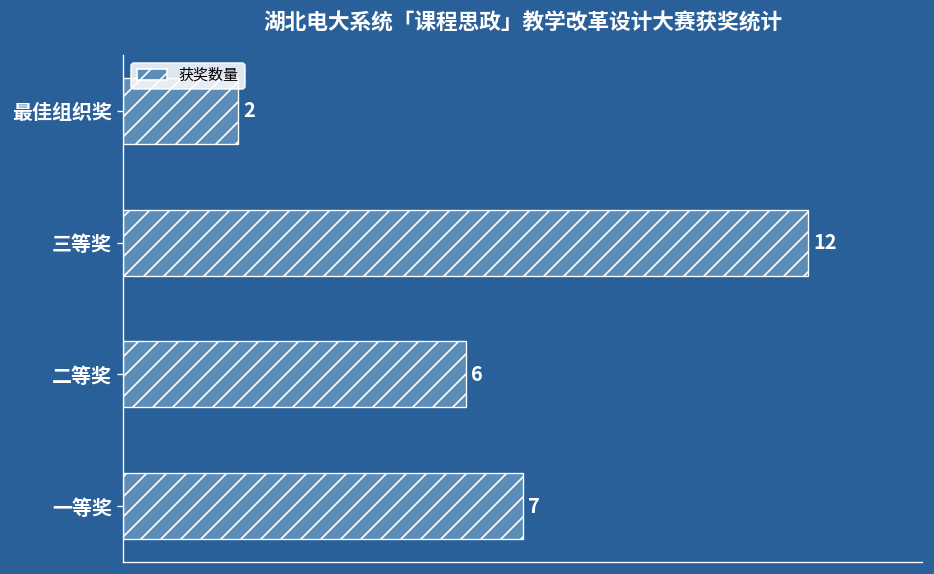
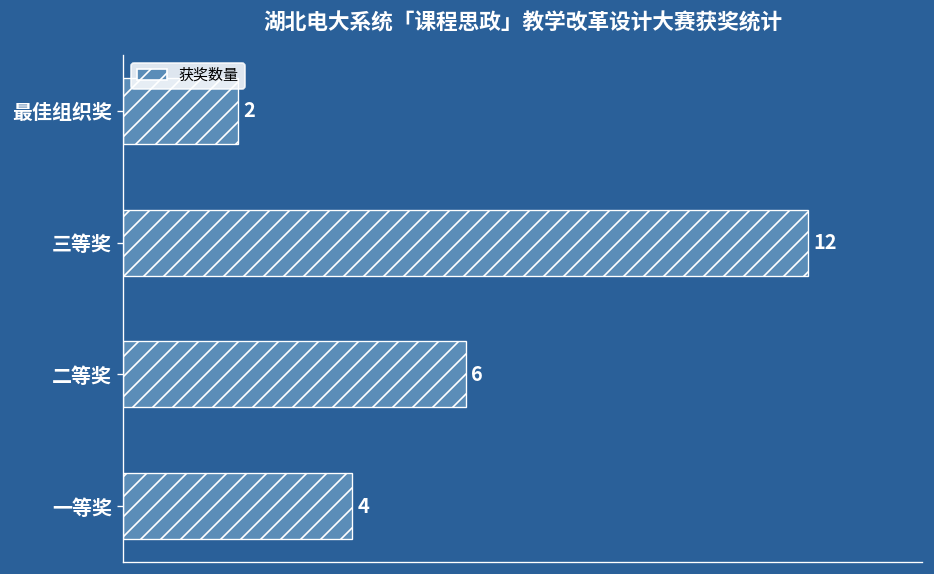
一等奖: 7 -> 4
